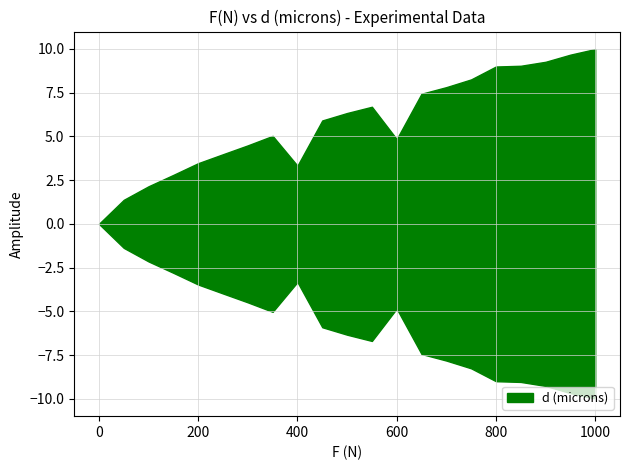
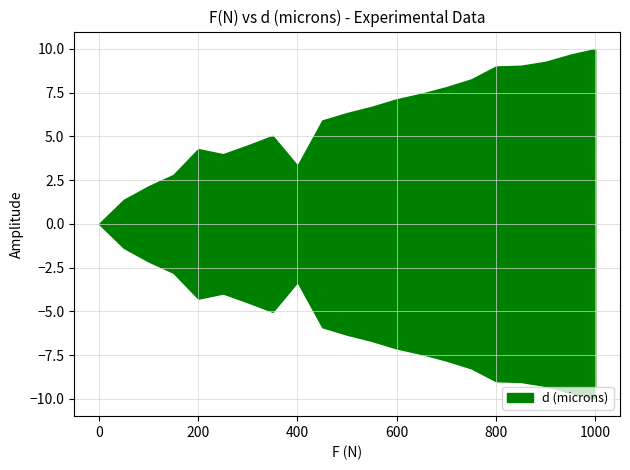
200: 3.5 -> 4.3
600: 4.8 -> 7.1
